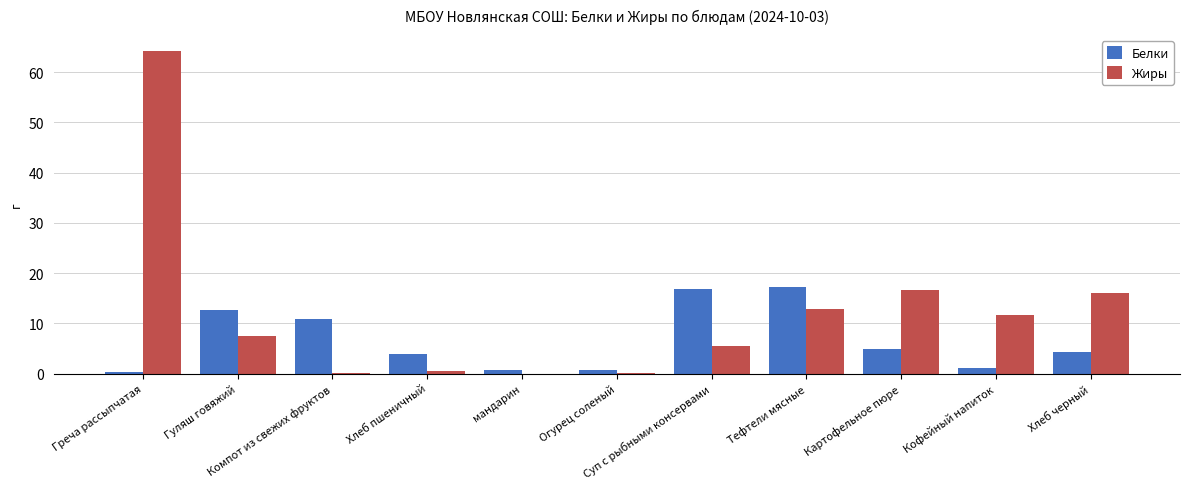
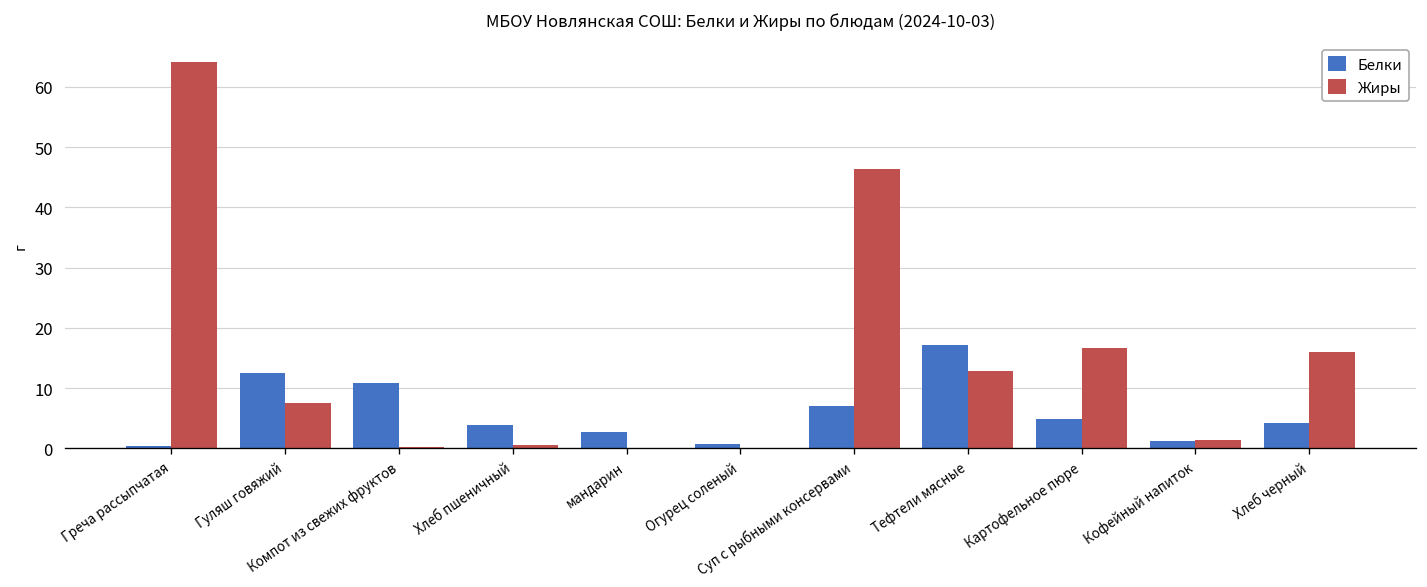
Белки, мандарин: 1 -> 3
Белки, Суп с рыбными консервами: 17 -> 7
Жиры, Суп с рыбными консервами: 5 -> 46
Жиры, Кофейный напиток: 12 -> 1
